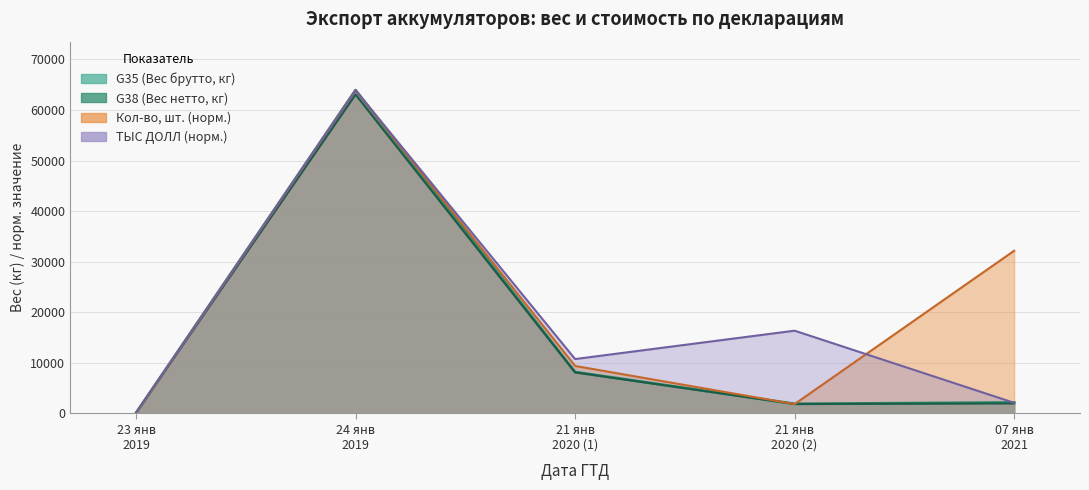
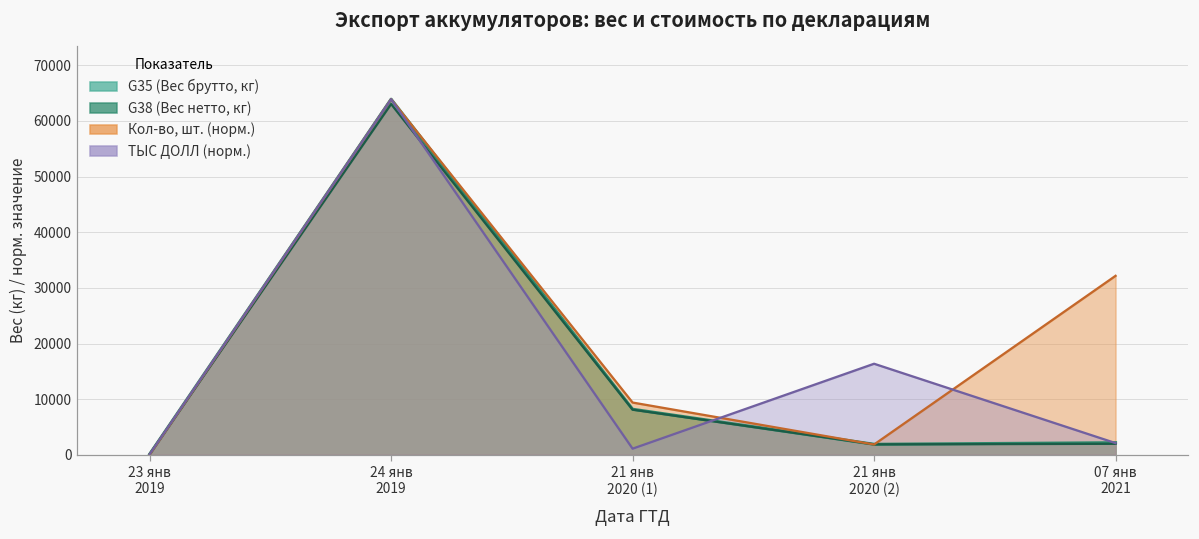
ТЫС ДОЛЛ (норм.), 21 янв 2020 (1): 11000 -> 1000
